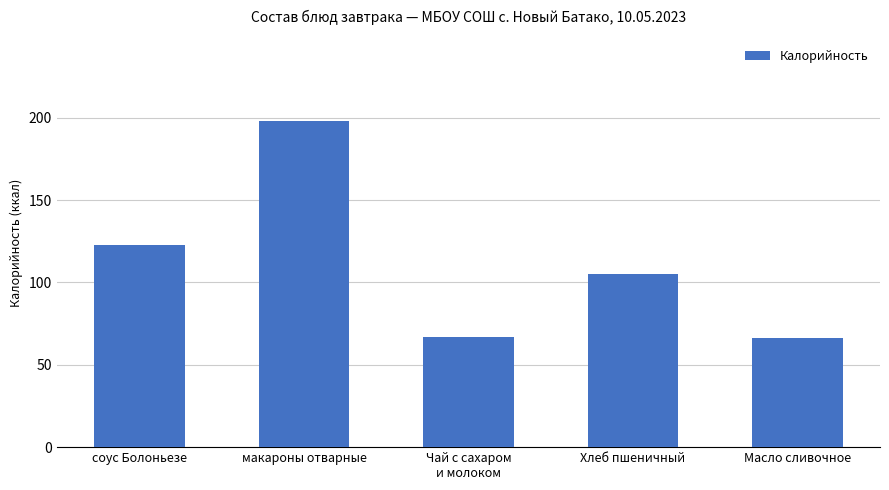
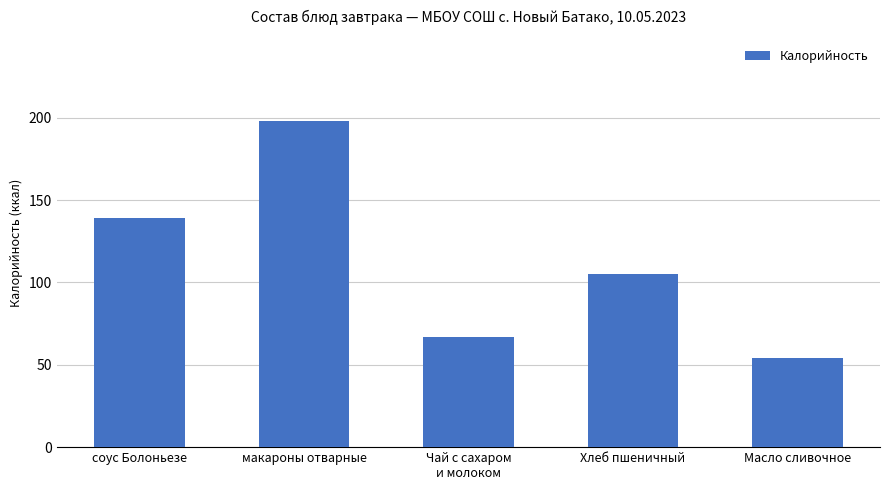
соус Болоньезе: 123 -> 139
Масло сливочное: 66 -> 54
